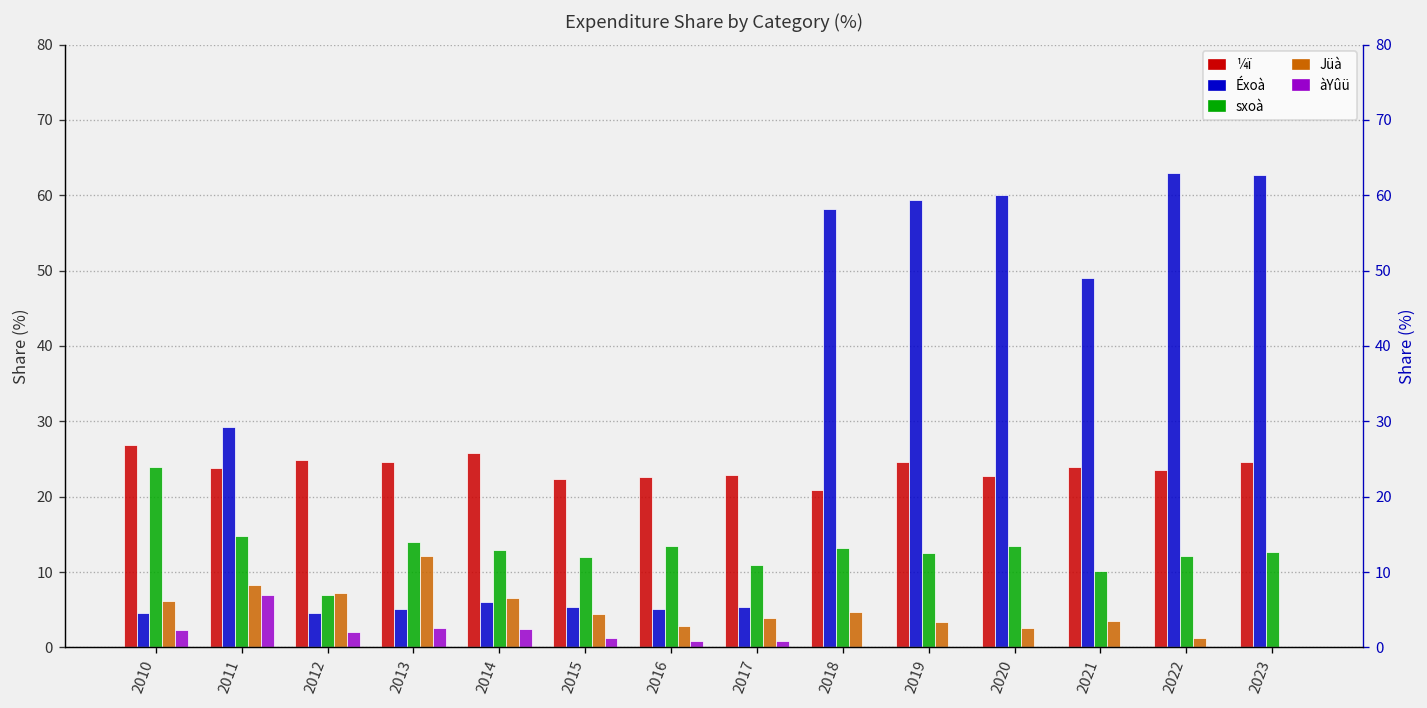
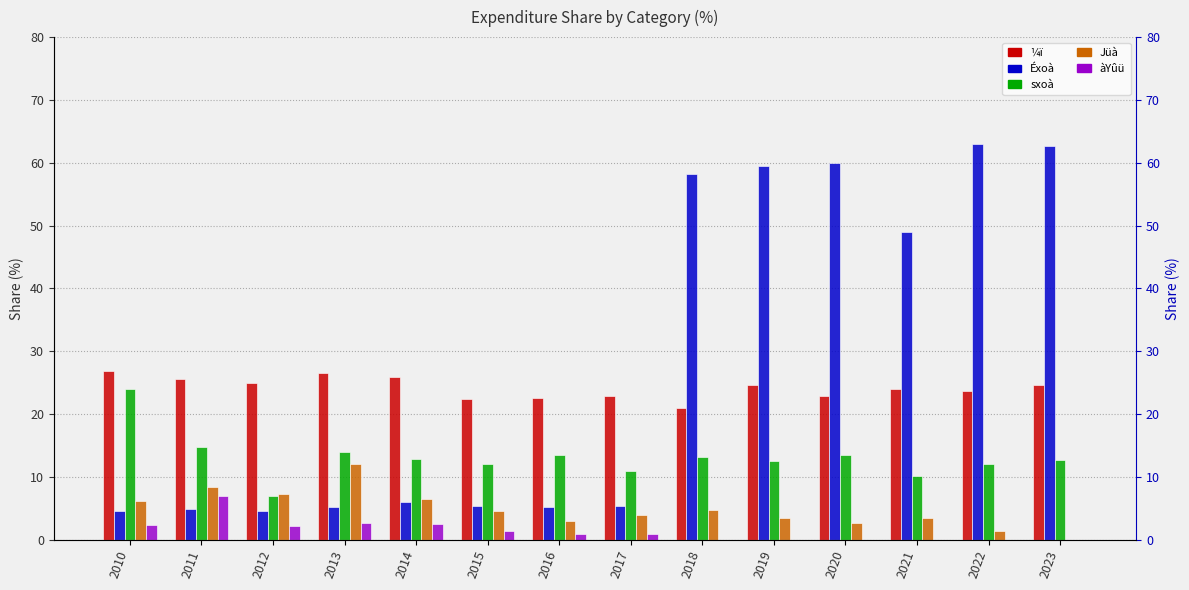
¼ï, 2011: 24 -> 26
Éxoà, 2011: 29 -> 5
¼ï, 2013: 25 -> 27
